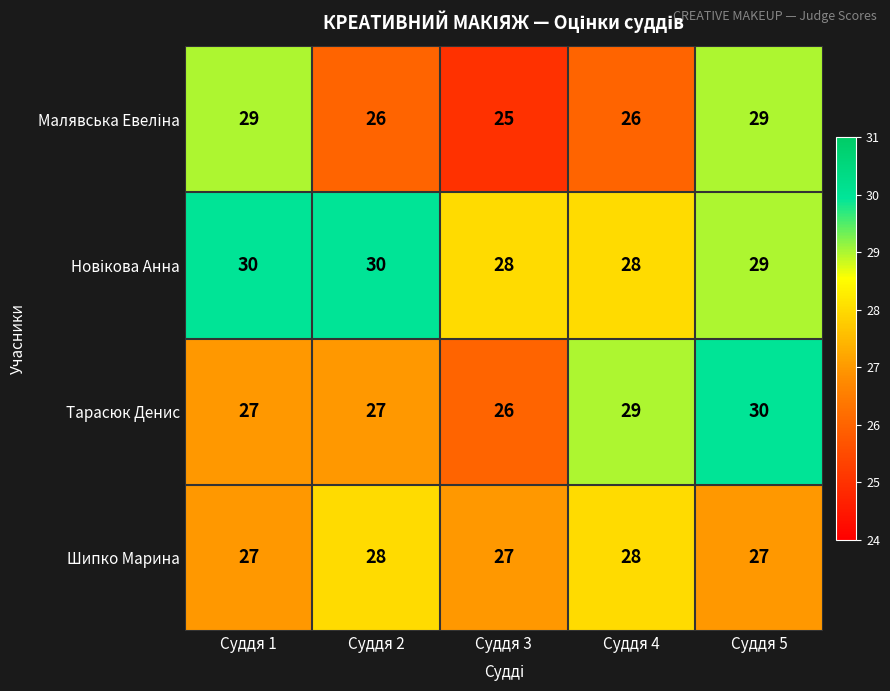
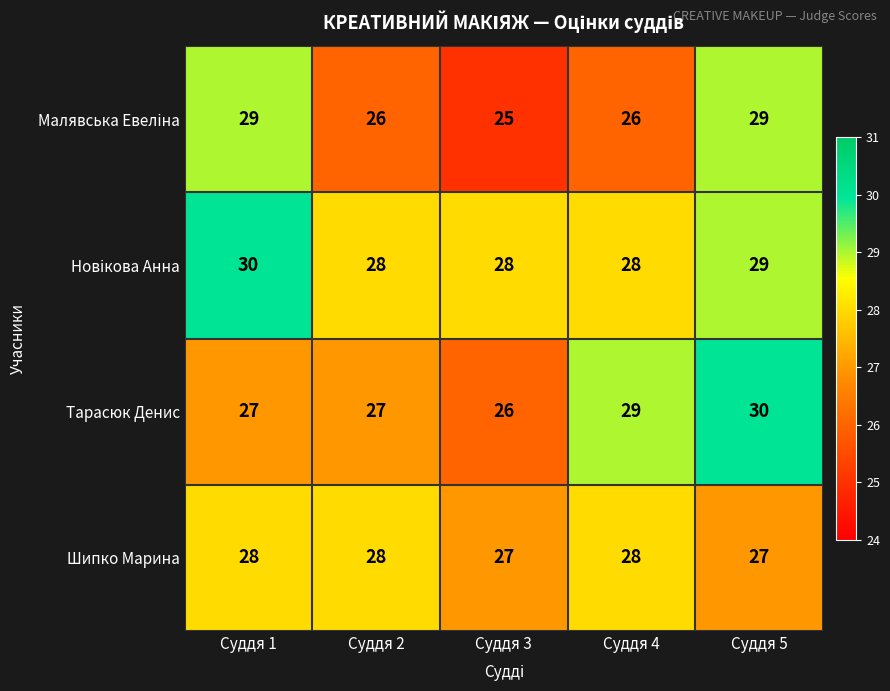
Новікова Анна, Суддя 2: 30 -> 28
Шипко Марина, Суддя 1: 27 -> 28
